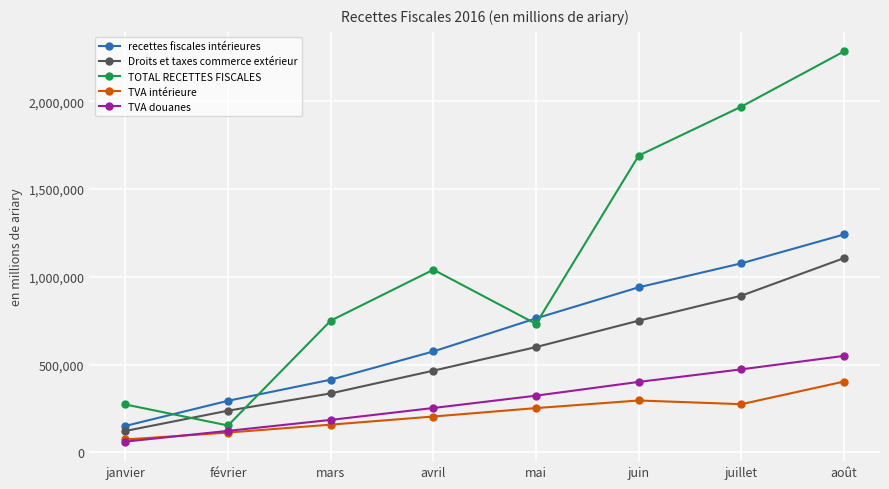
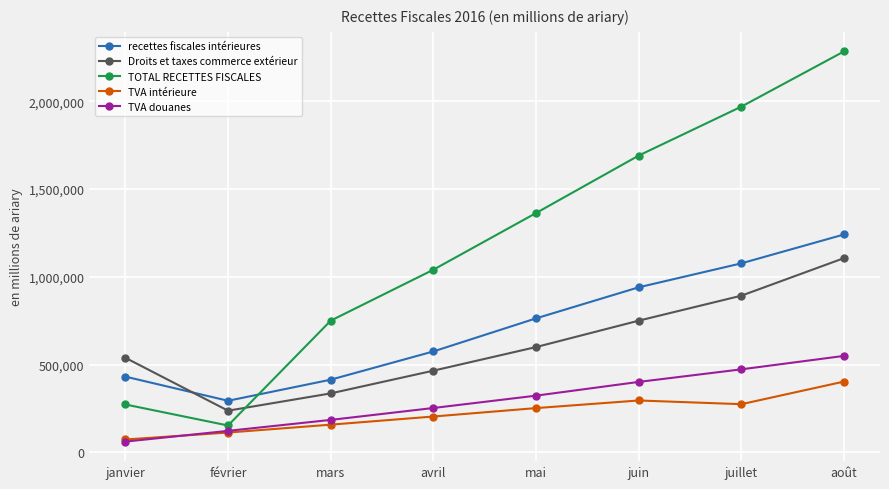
recettes fiscales intérieures, janvier: 150,000 -> 430,000
Droits et taxes commerce extérieur, janvier: 120,000 -> 540,000
TOTAL RECETTES FISCALES, mai: 730,000 -> 1,360,000
